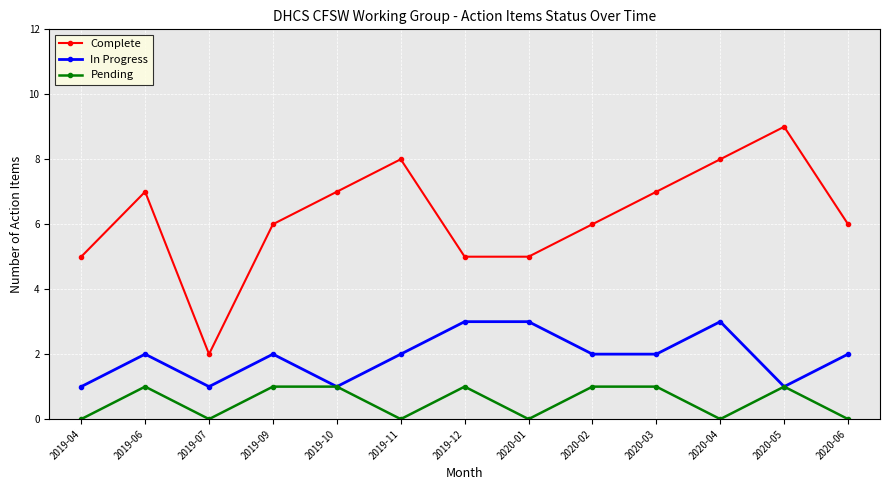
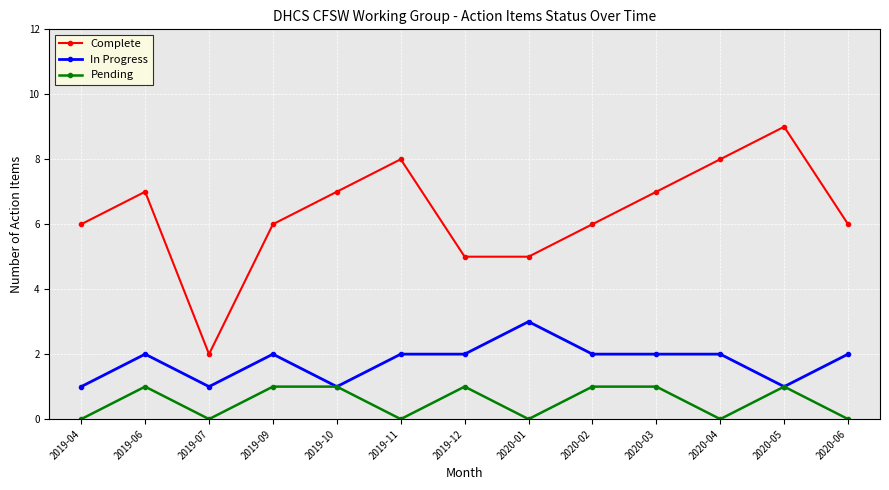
Complete, 2019-04: 5 -> 6
In Progress, 2019-12: 3 -> 2
In Progress, 2020-04: 3 -> 2
